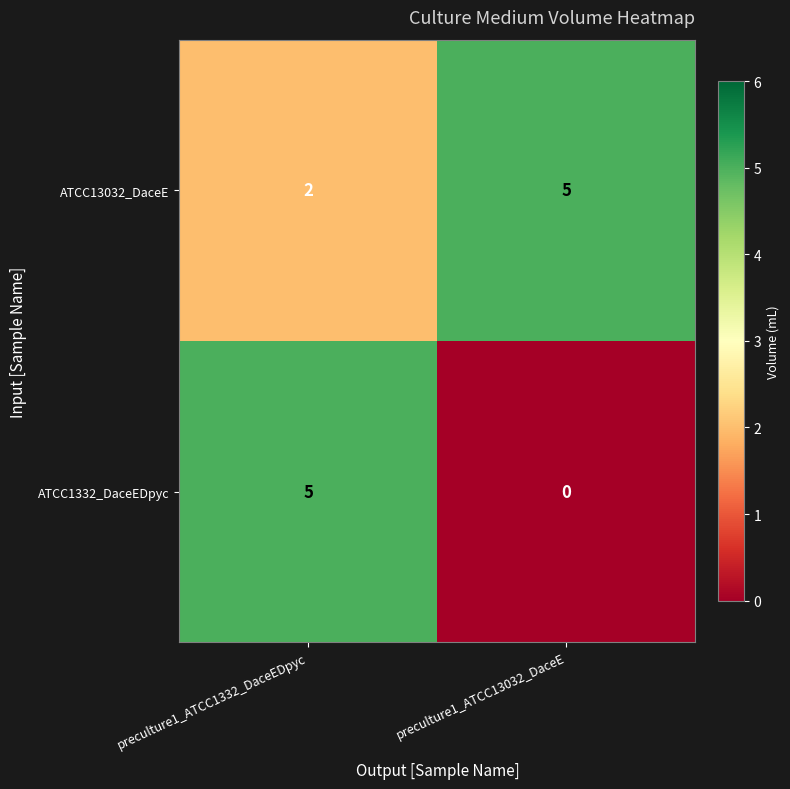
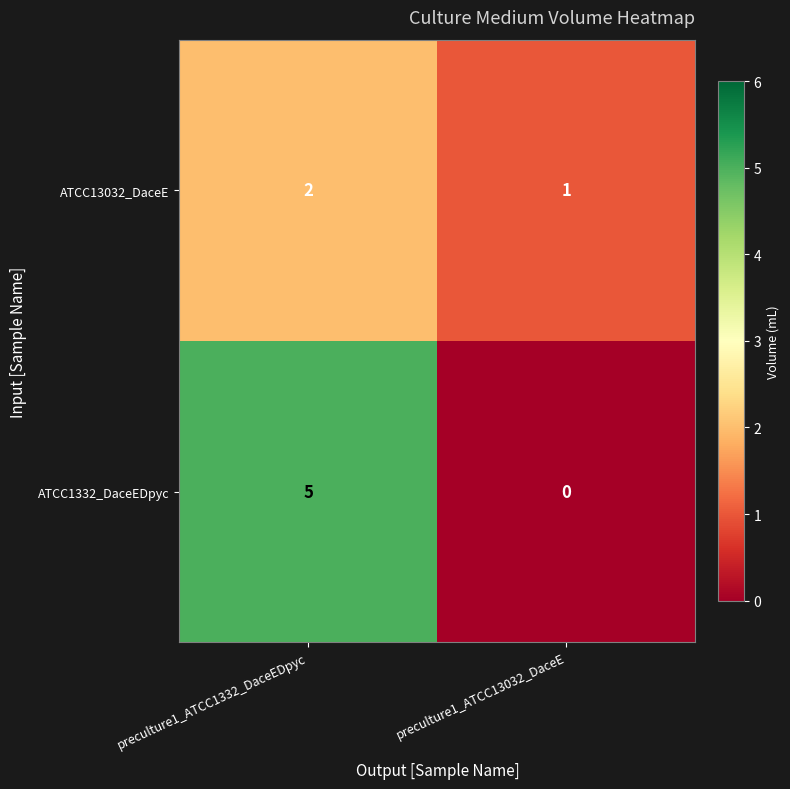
ATCC13032_DaceE, preculture1_ATCC13032_DaceE: 5 -> 1
